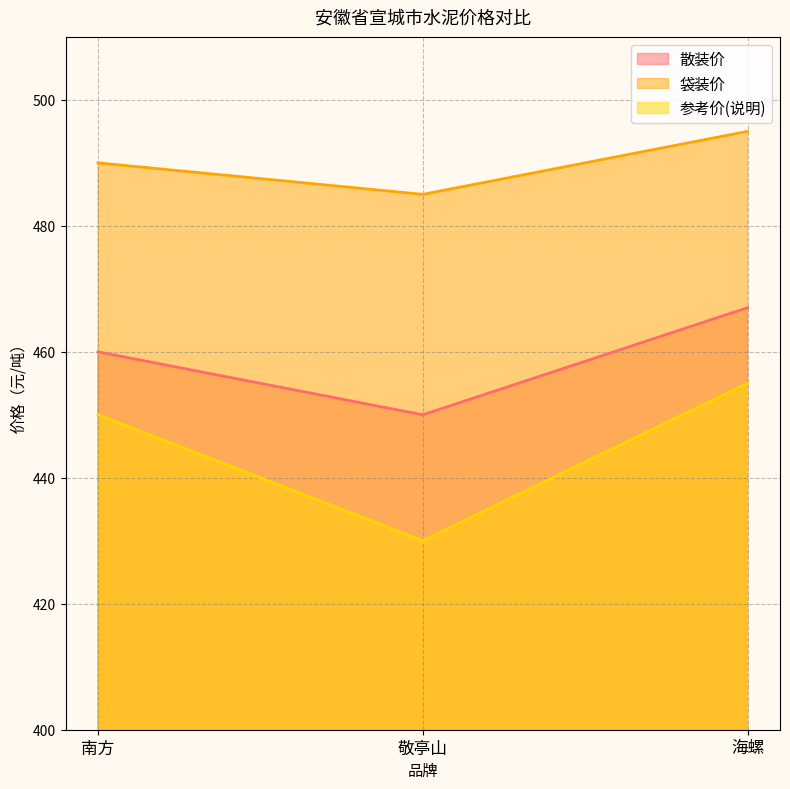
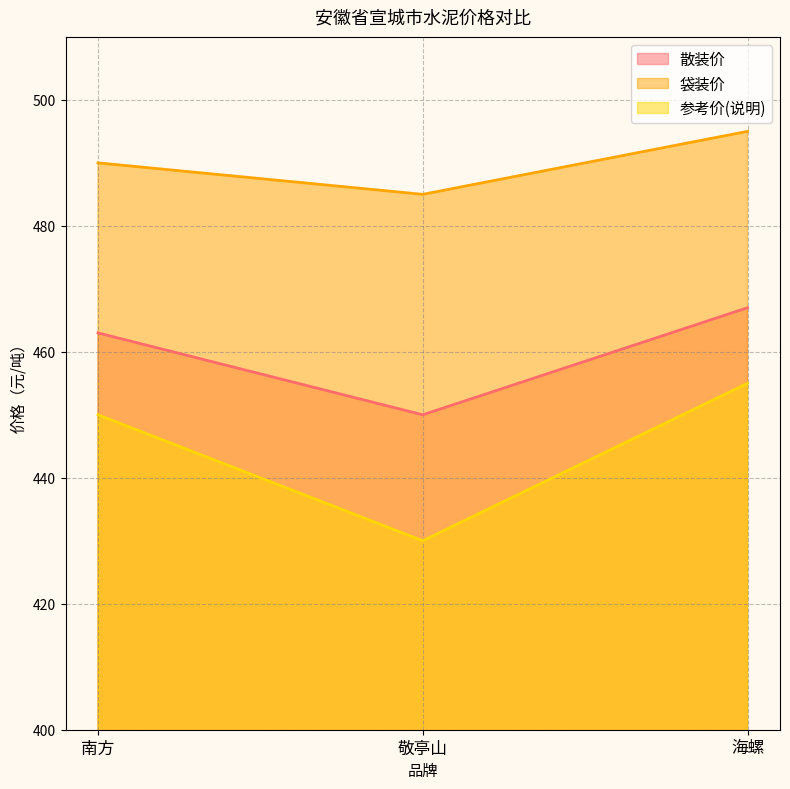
散装价, 南方: 460 -> 463
